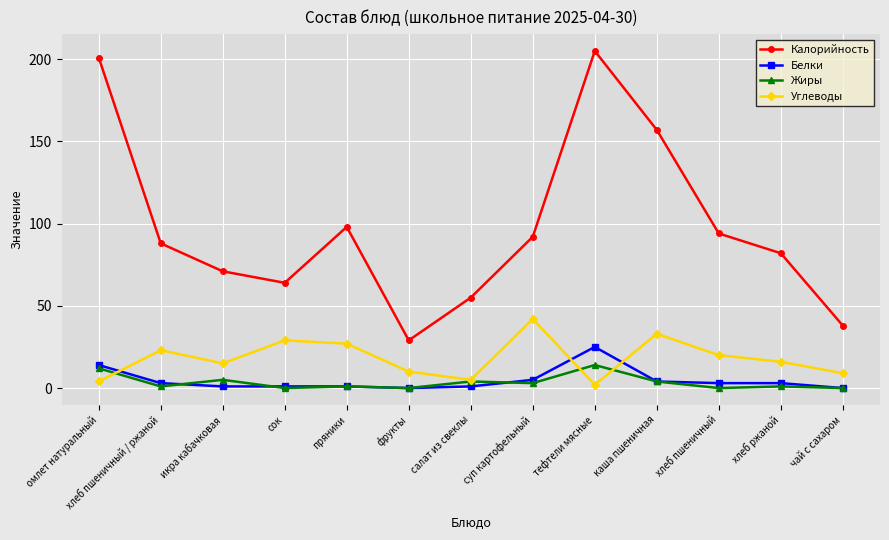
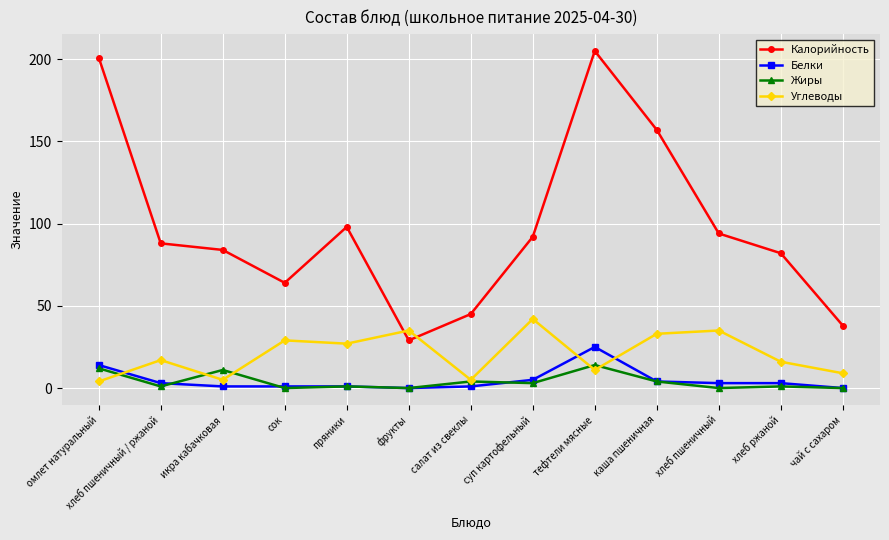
Углеводы, хлеб пшеничный / ржаной: 23 -> 17
Калорийность, икра кабачковая: 71 -> 84
Жиры, икра кабачковая: 5 -> 11
Углеводы, икра кабачковая: 15 -> 5
Углеводы, фрукты: 10 -> 35
Калорийность, салат из свеклы: 55 -> 45
Углеводы, тефтели мясные: 2 -> 11
Углеводы, хлеб пшеничный: 20 -> 35
